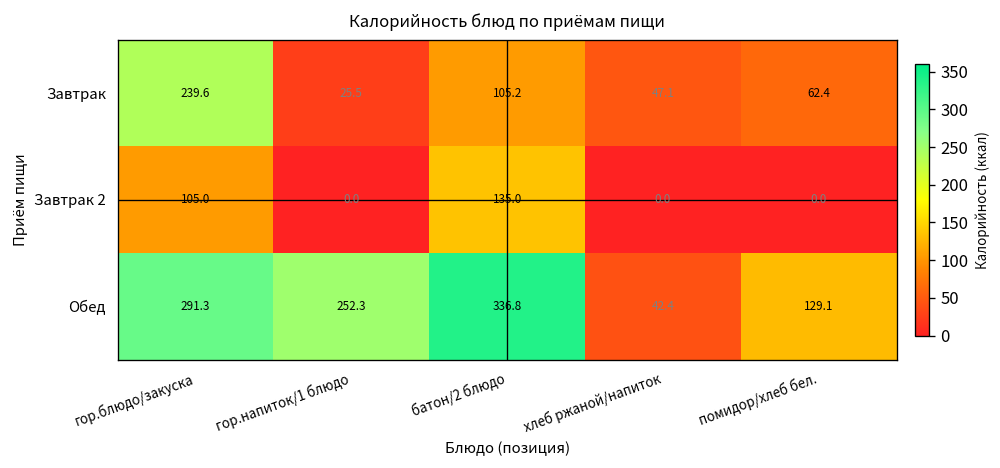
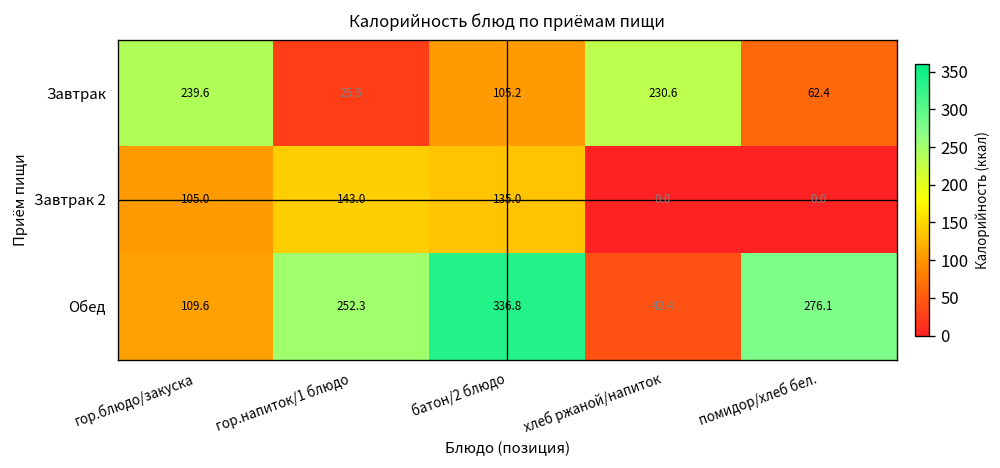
Завтрак, хлеб ржаной/напиток: 47.1 -> 230.6
Завтрак 2, гор.напиток/1 блюдо: 0.0 -> 143.0
Обед, гор.блюдо/закуска: 291.3 -> 109.6
Обед, помидор/хлеб бел.: 129.1 -> 276.1
